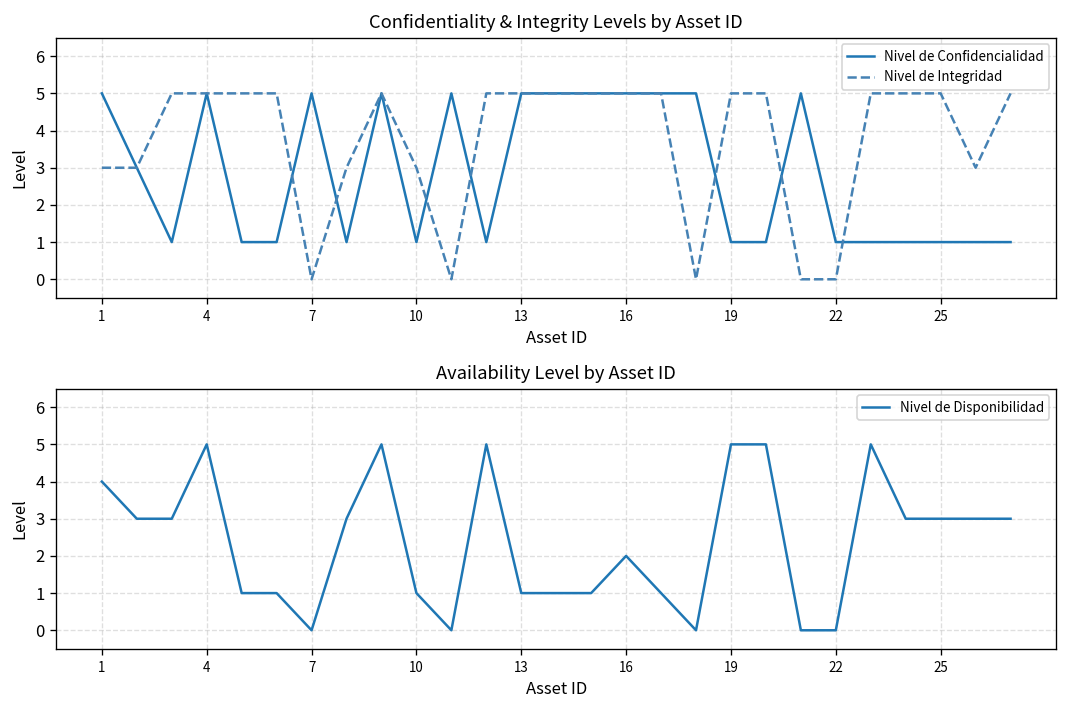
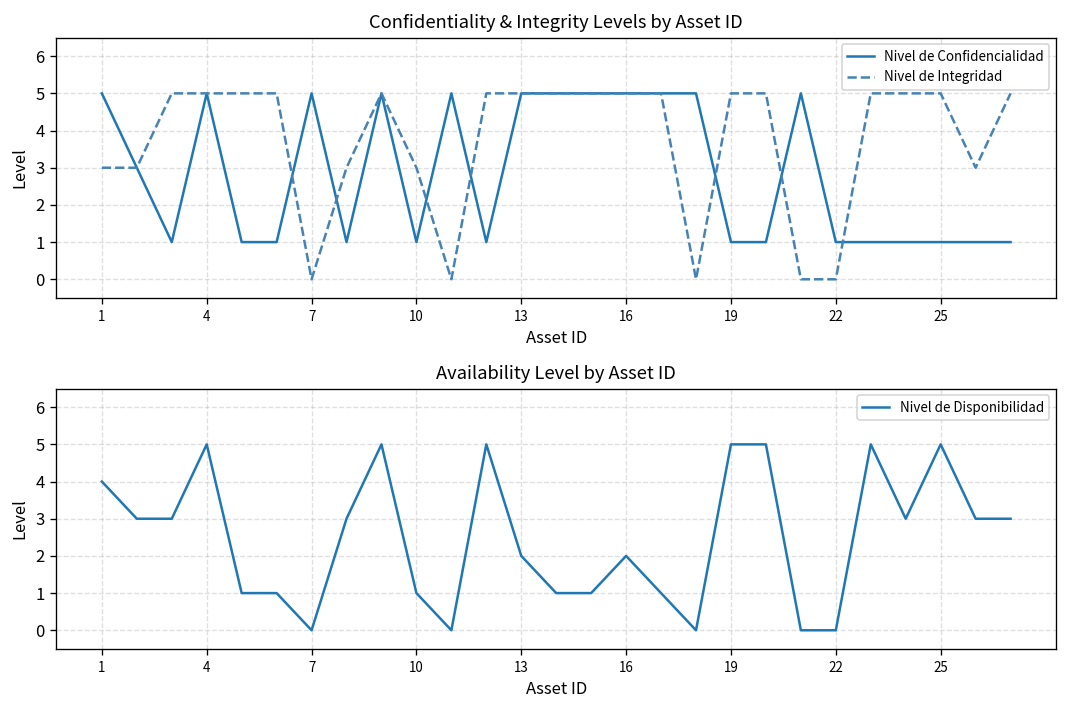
Availability Level by Asset ID, 13: 1 -> 2
Availability Level by Asset ID, 25: 3 -> 5
